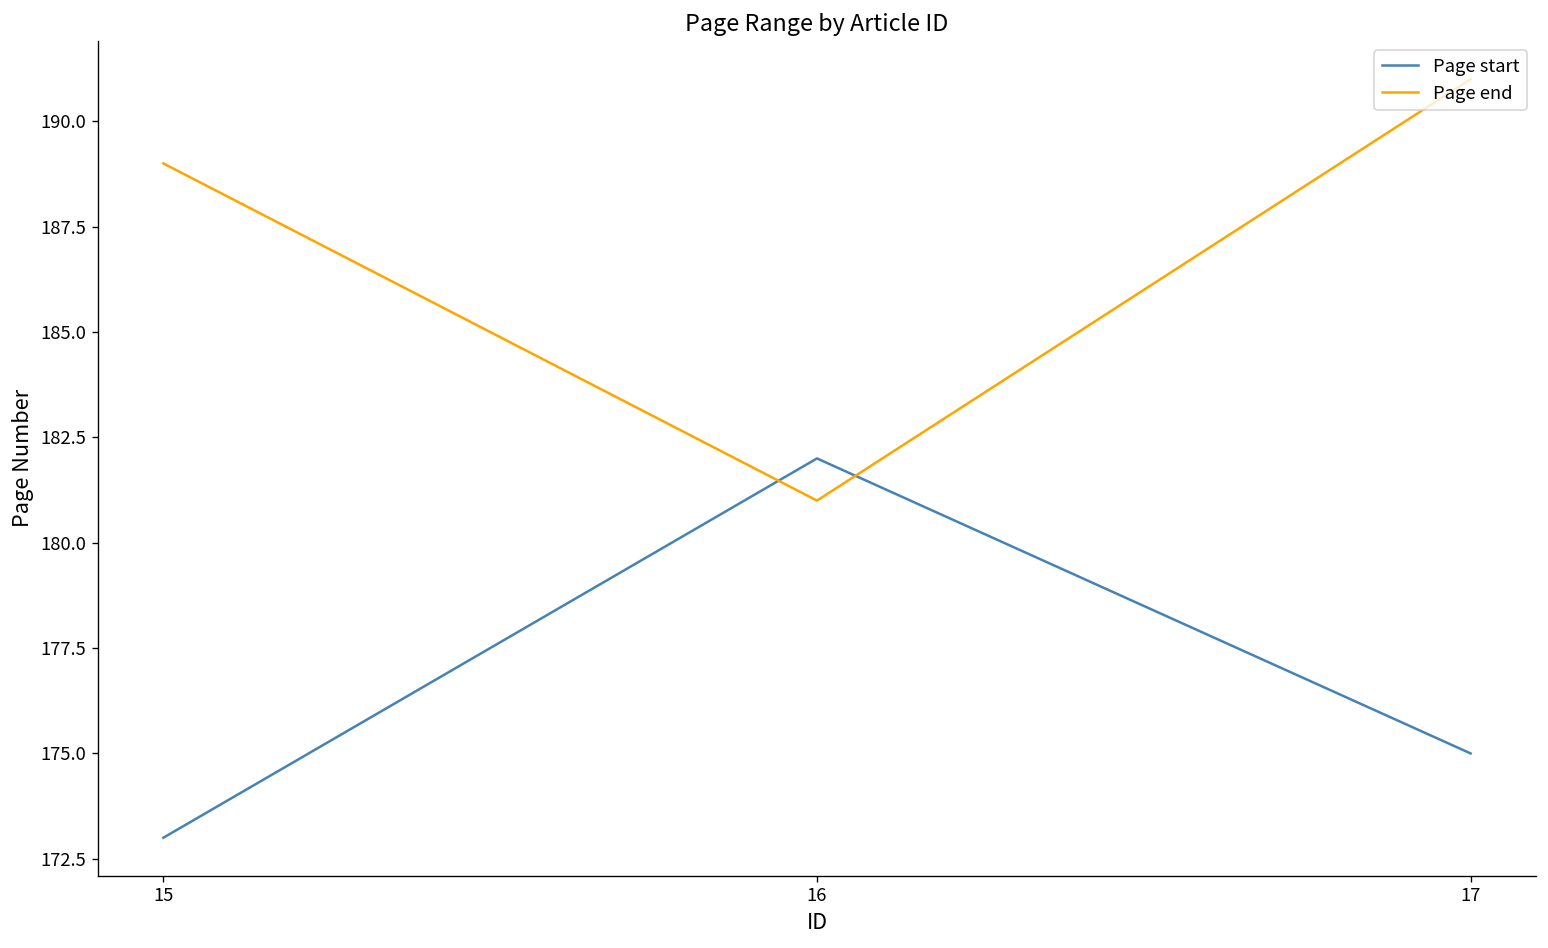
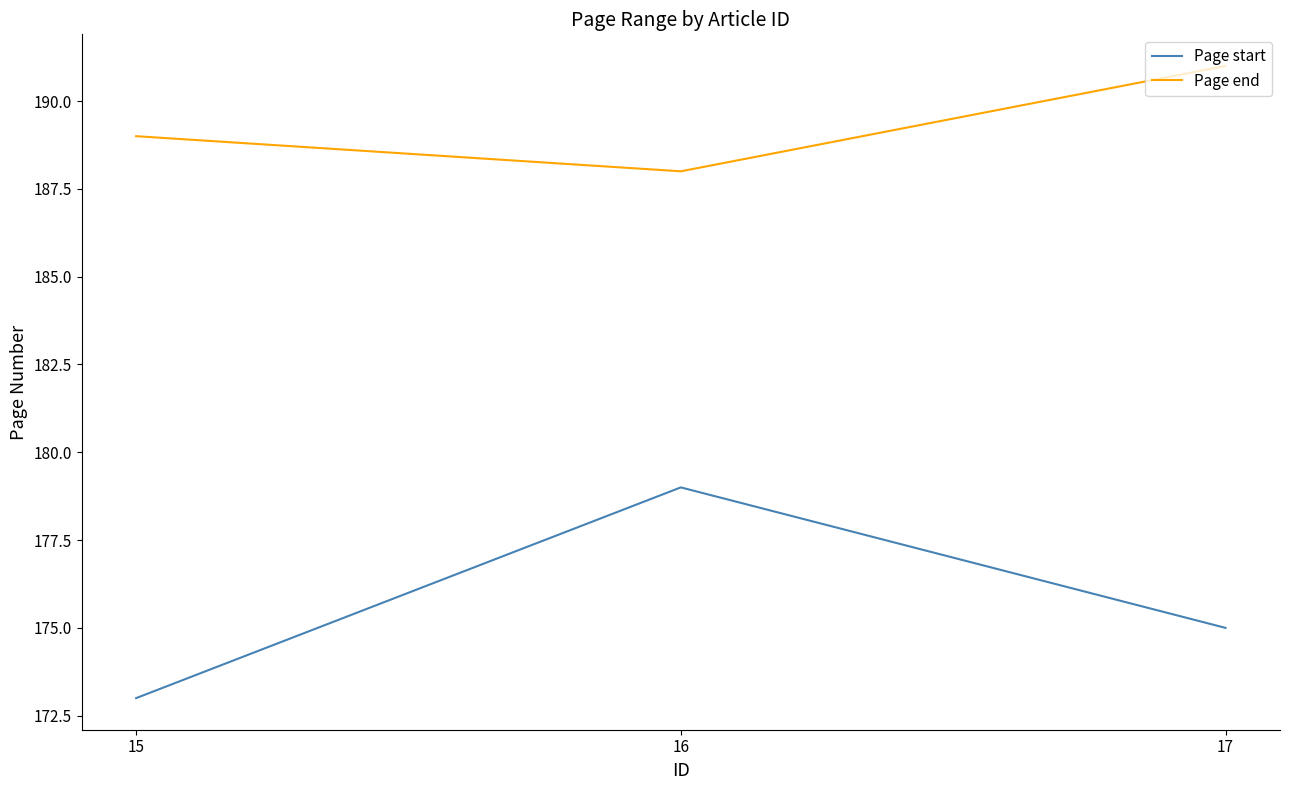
Page start, 16: 182 -> 179
Page end, 16: 181 -> 188
